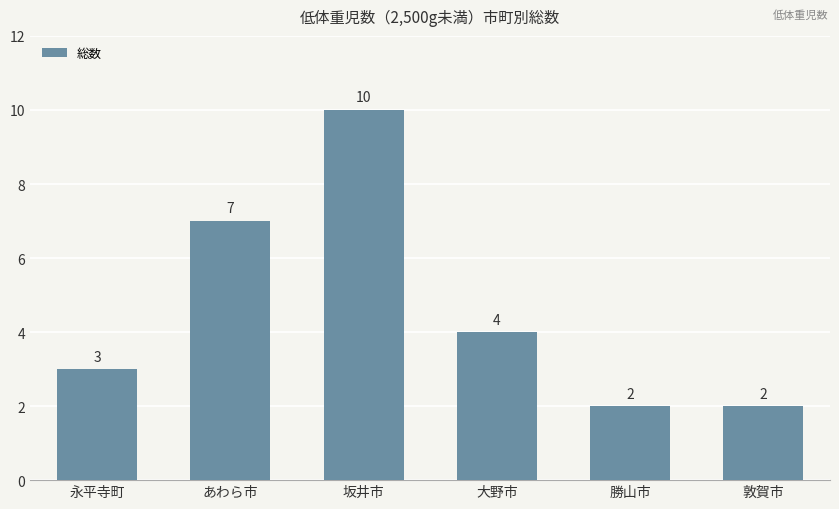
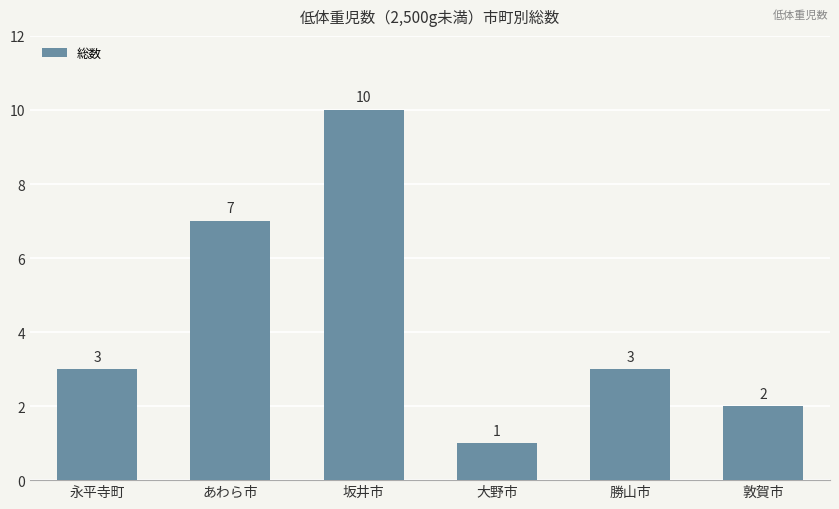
大野市: 4 -> 1
勝山市: 2 -> 3
